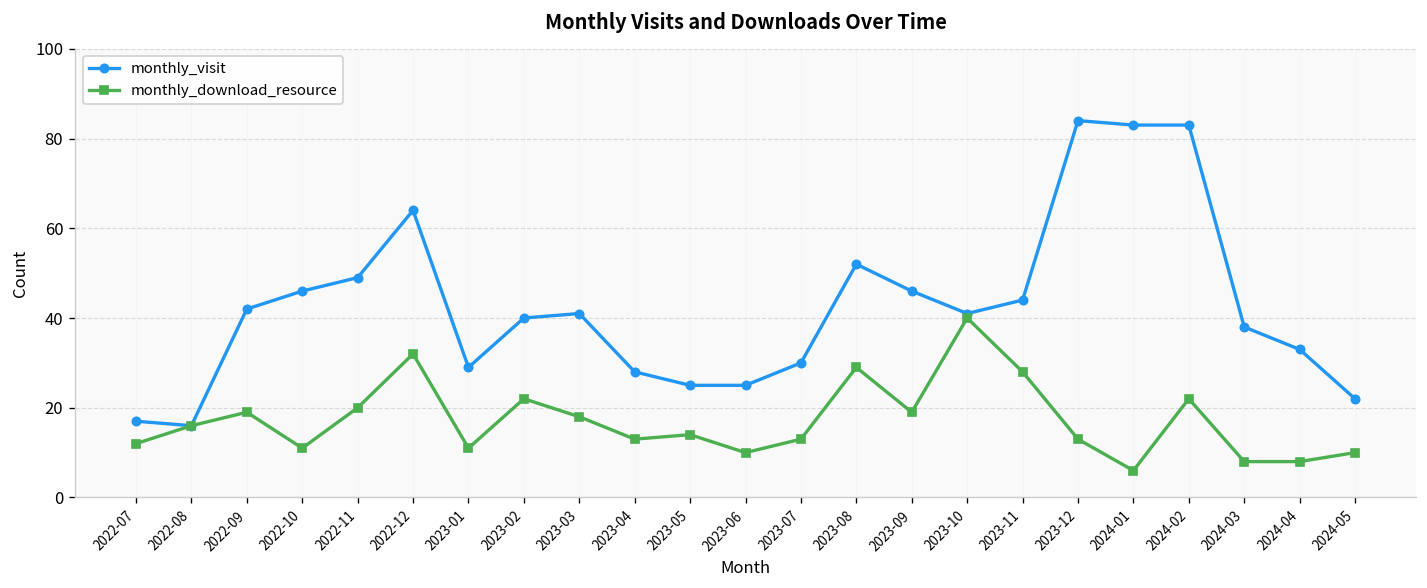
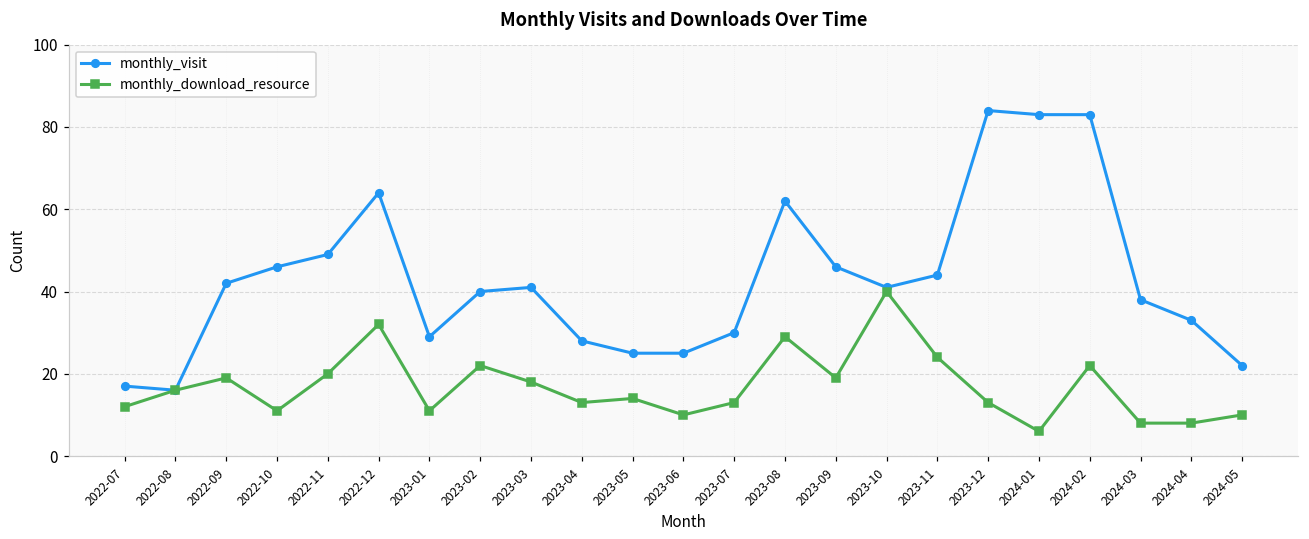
monthly_visit, 2023-08: 52 -> 62
monthly_download_resource, 2023-11: 28 -> 24
